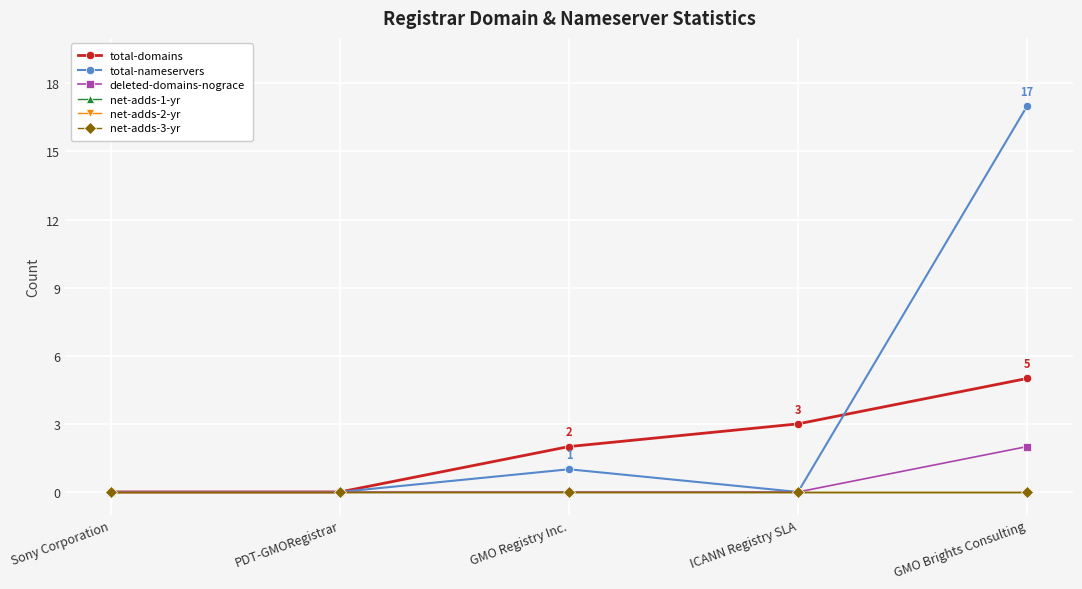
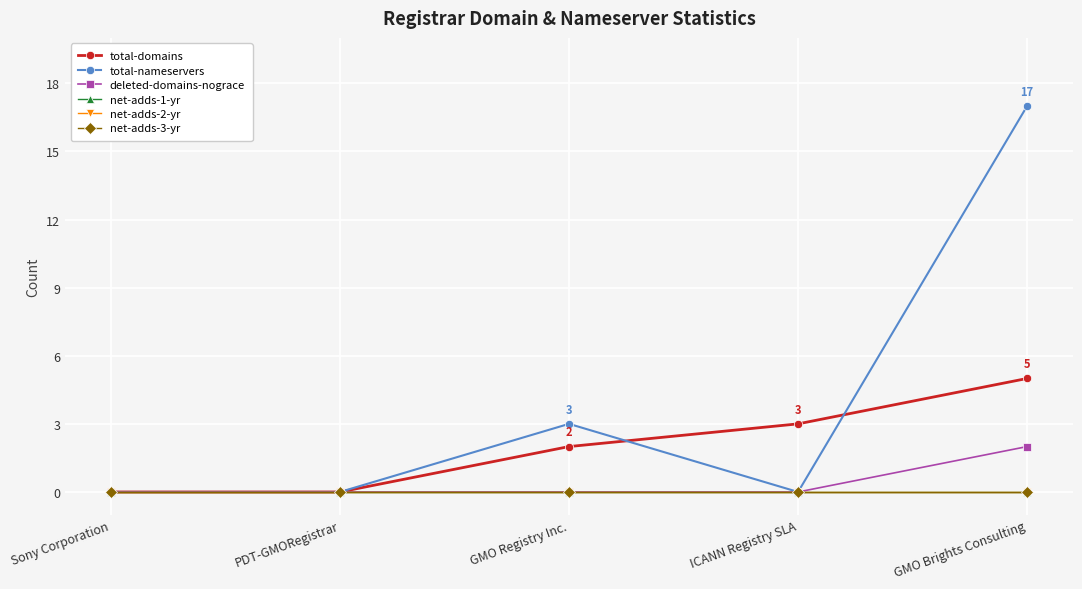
total-nameservers, GMO Registry Inc.: 1 -> 3
